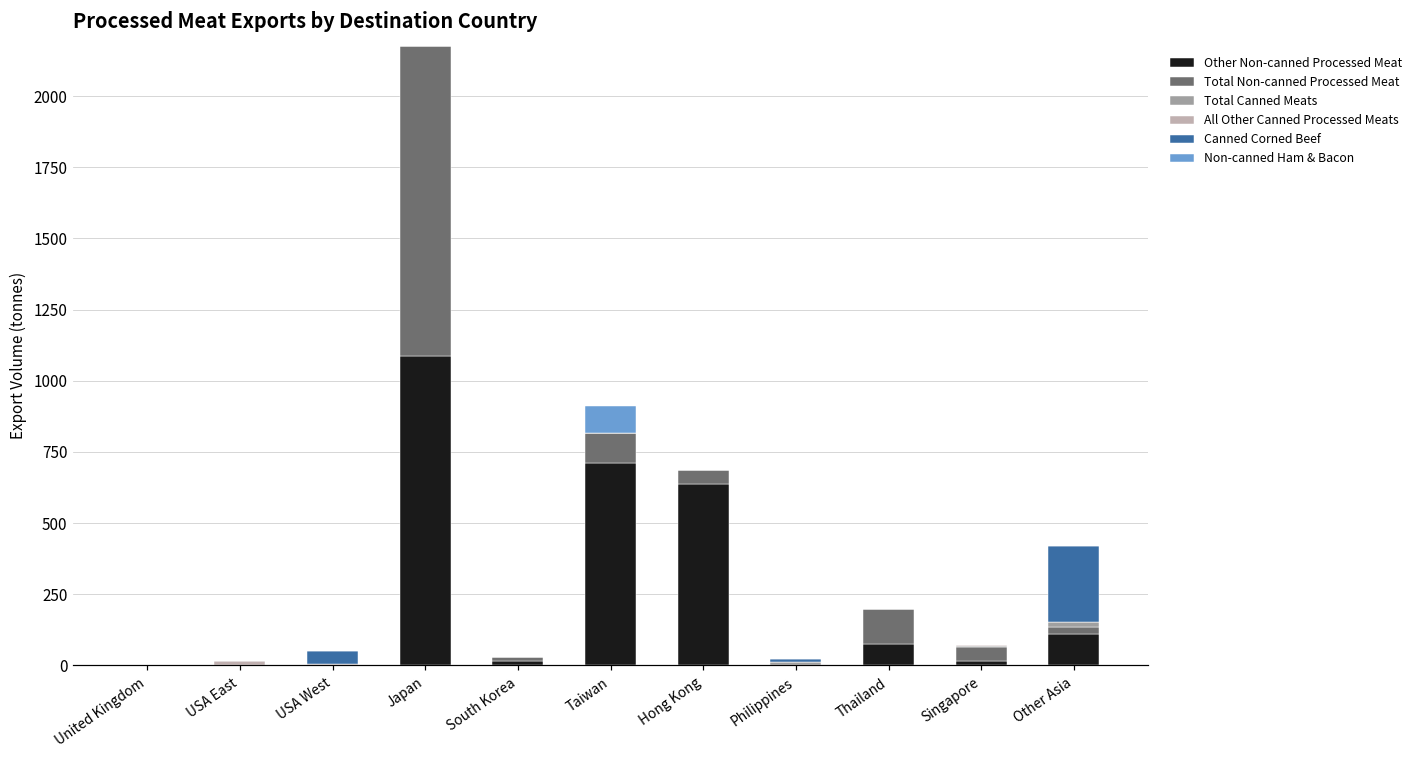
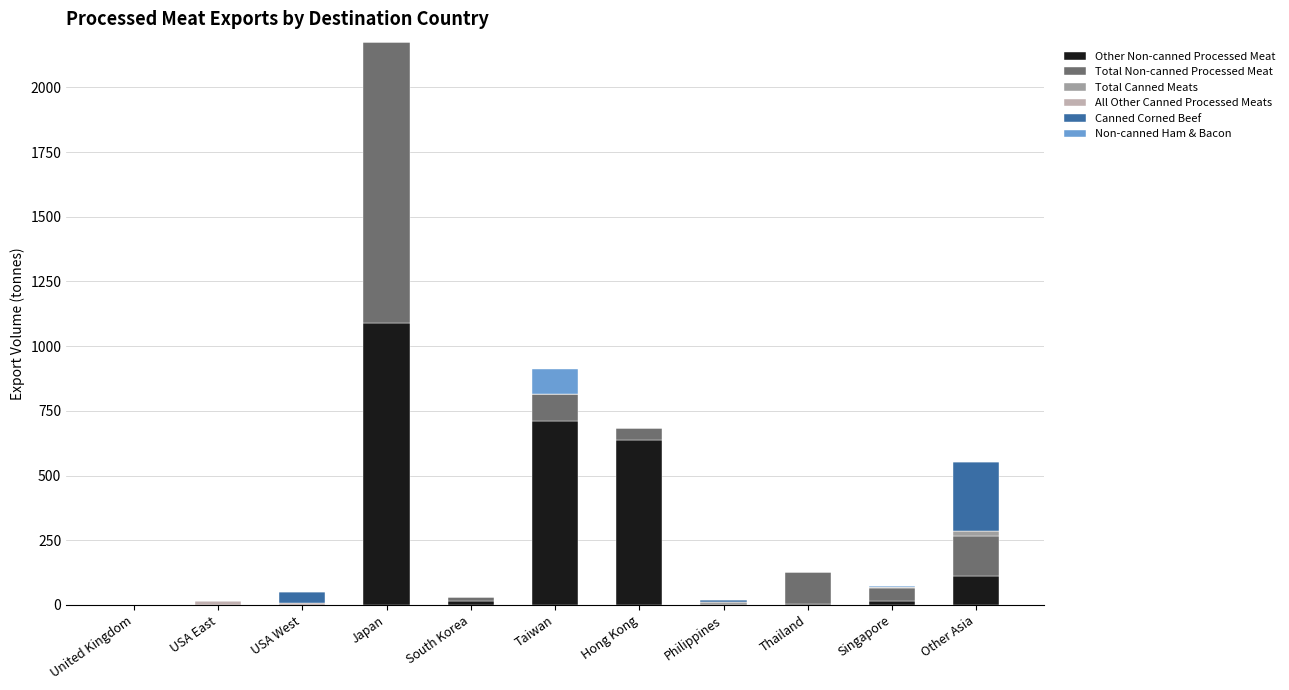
Other Non-canned Processed Meat, Thailand: 70 -> 0
Total Non-canned Processed Meat, Other Asia: 20 -> 160
